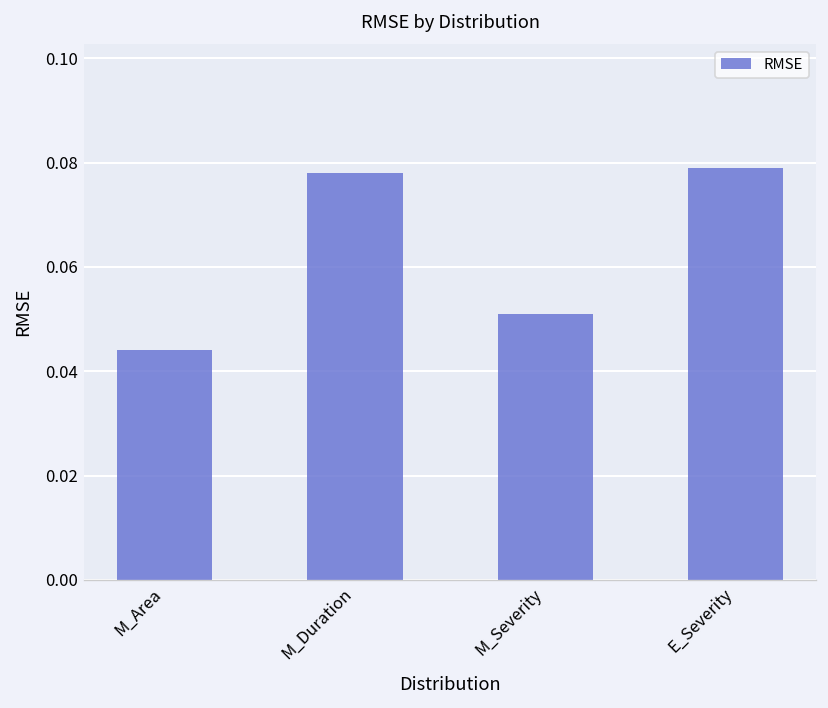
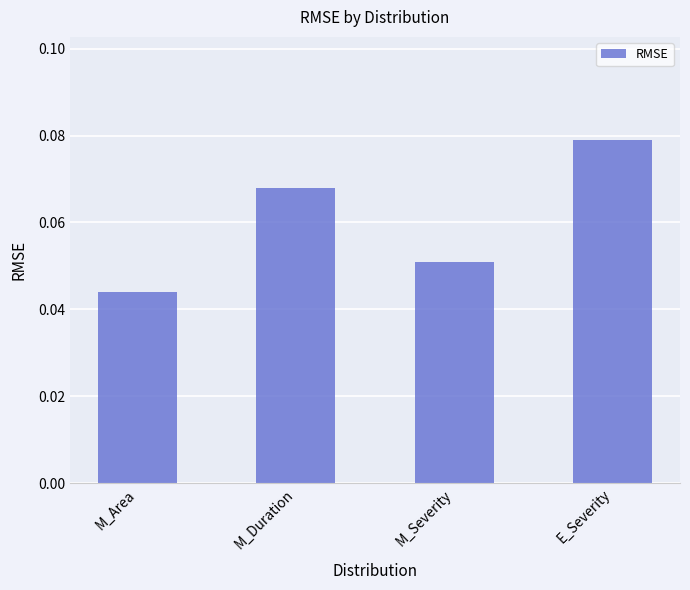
M_Duration: 0.078 -> 0.068
